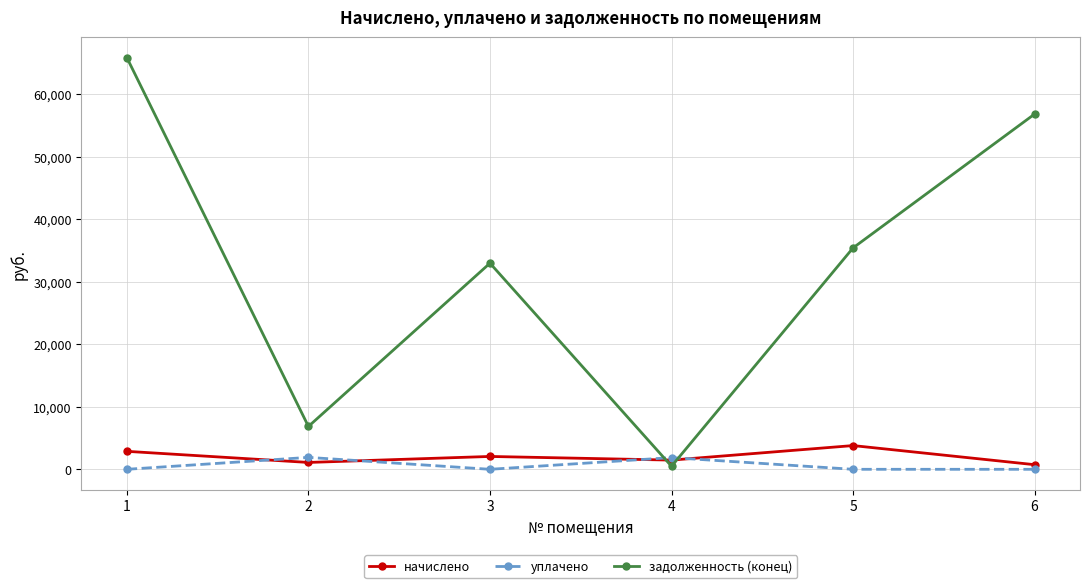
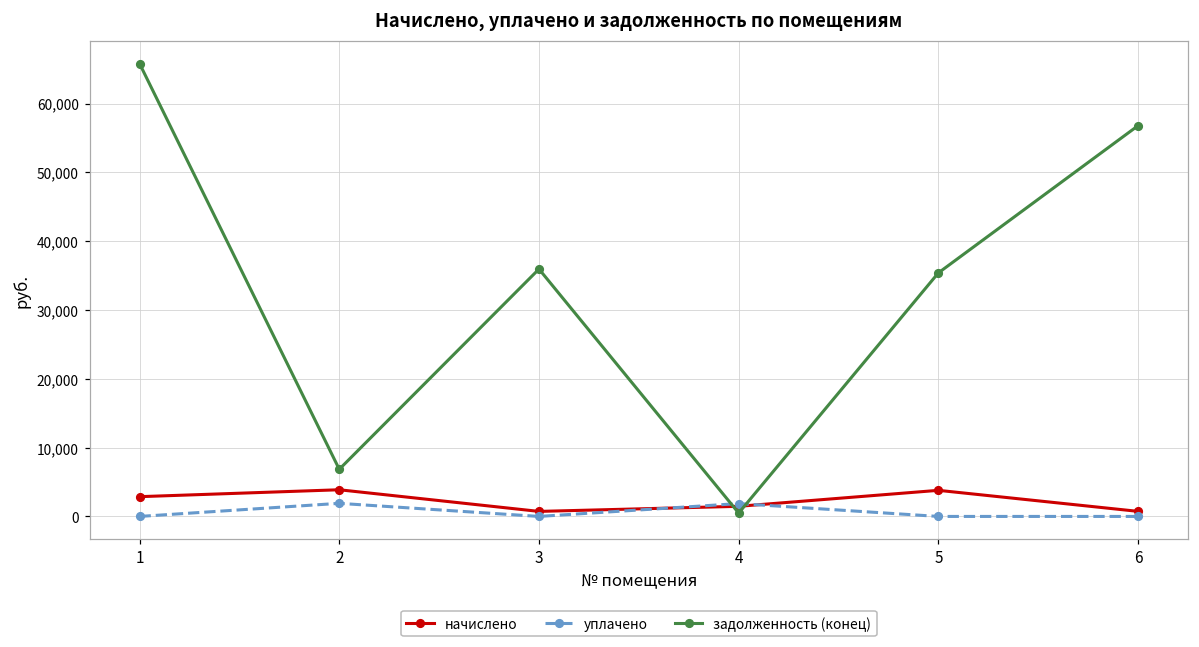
начислено, 2: 1,000 -> 4,000
начислено, 3: 2,000 -> 1,000
задолженность (конец), 3: 33,000 -> 36,000
